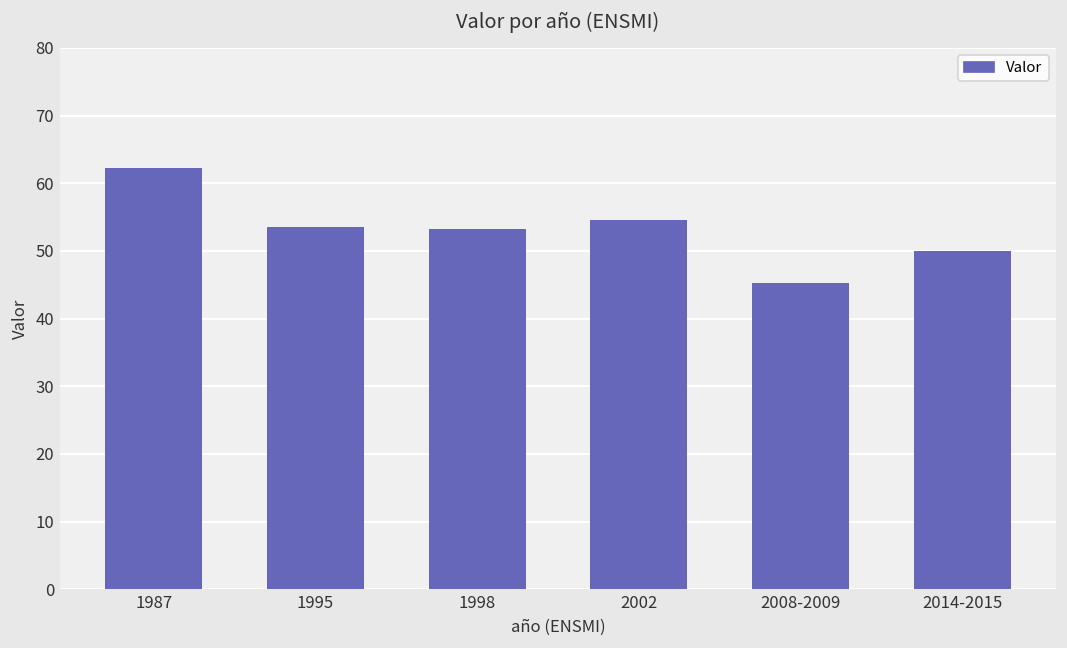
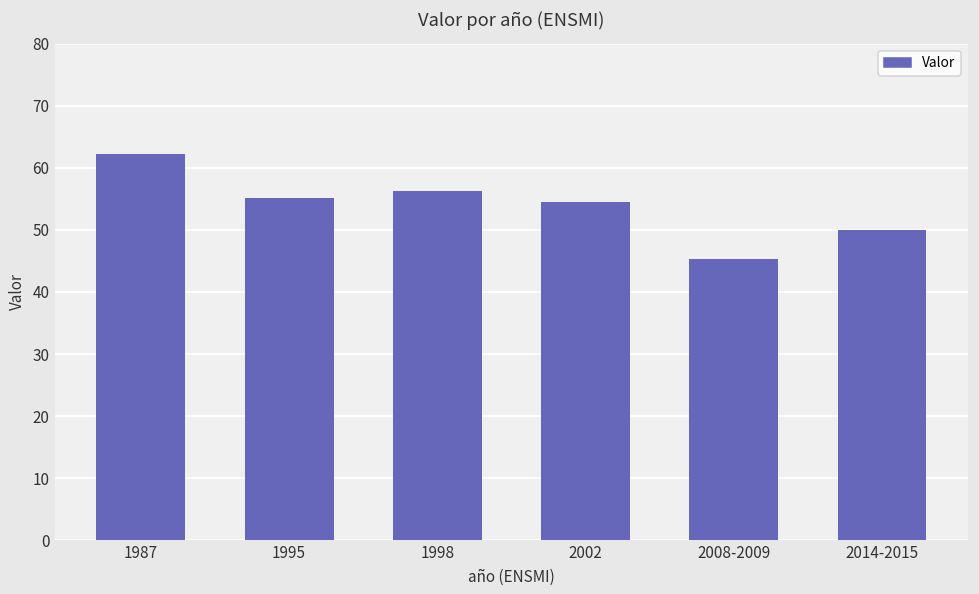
1995: 54 -> 55
1998: 53 -> 56
